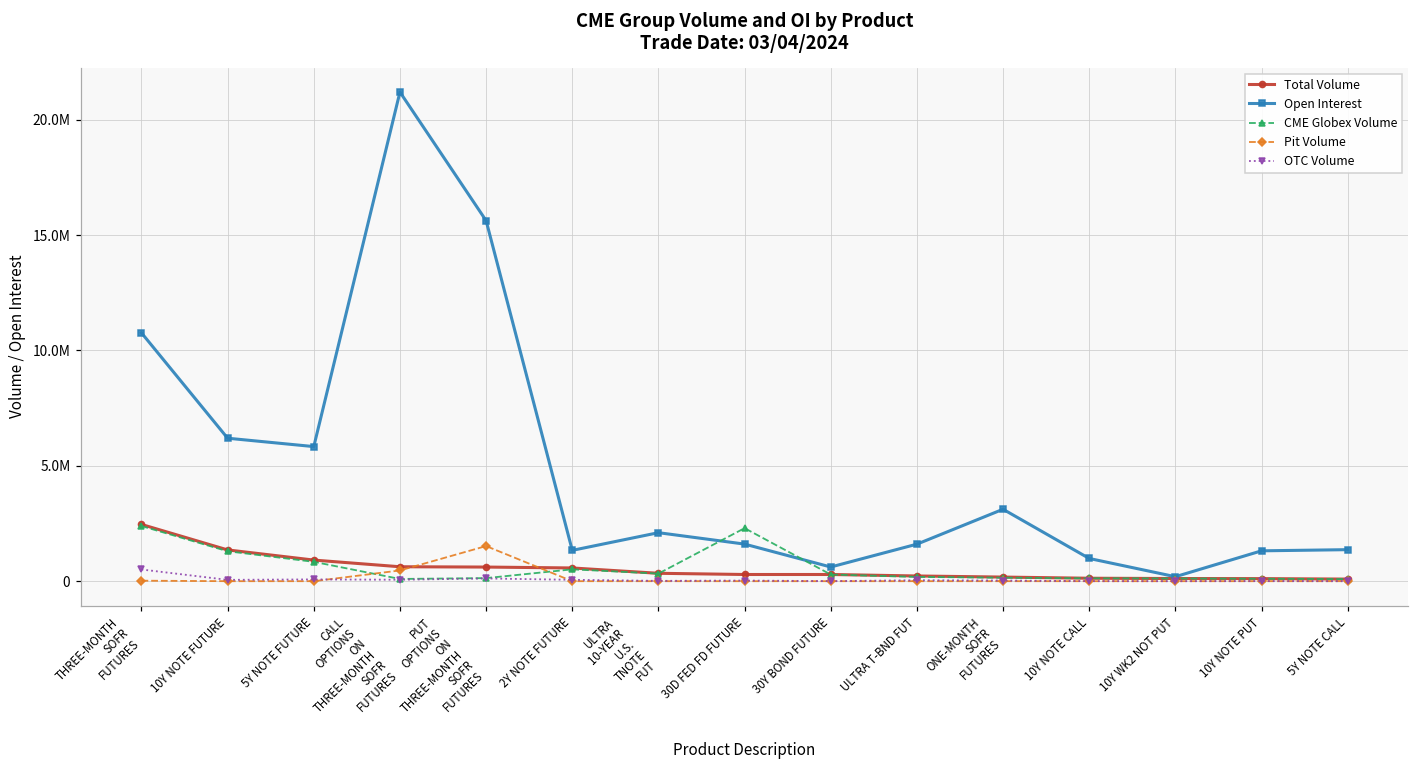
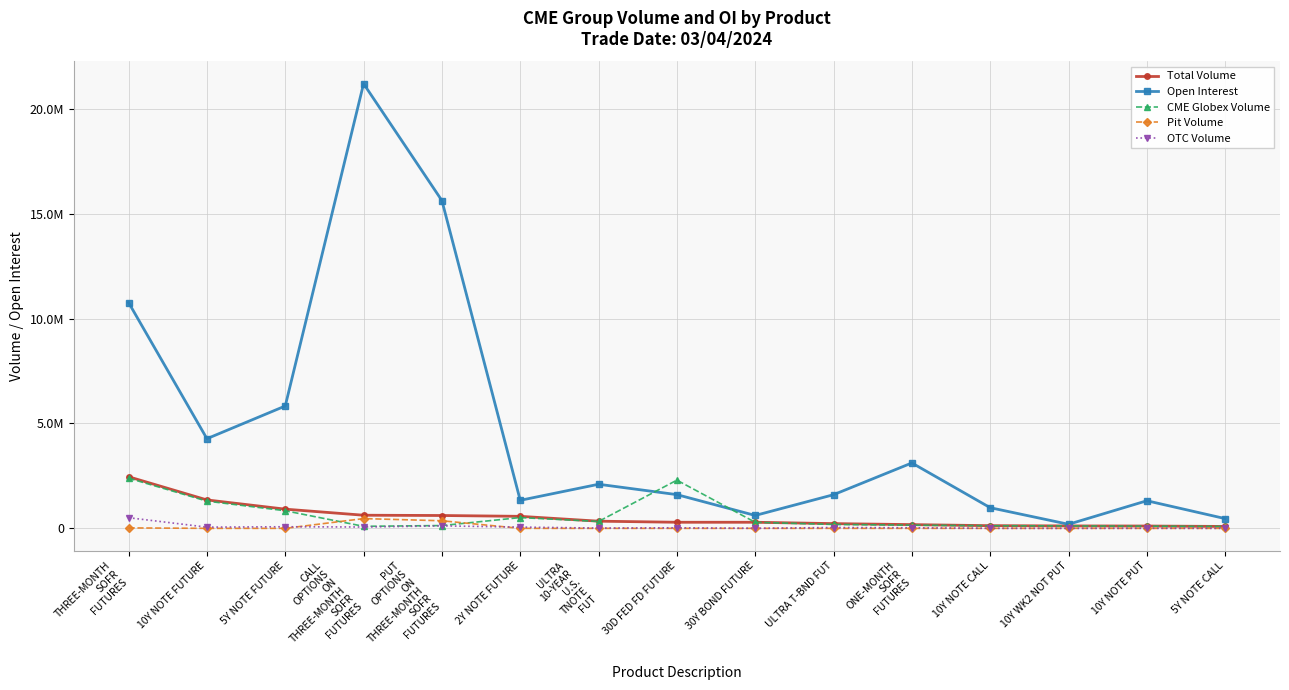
Open Interest, 10Y NOTE FUTURE: 6200000 -> 4300000
Pit Volume, PUT OPTIONS ON THREE-MONTH SOFR FUTURES: 1500000 -> 400000
Open Interest, 5Y NOTE CALL: 1400000 -> 500000
